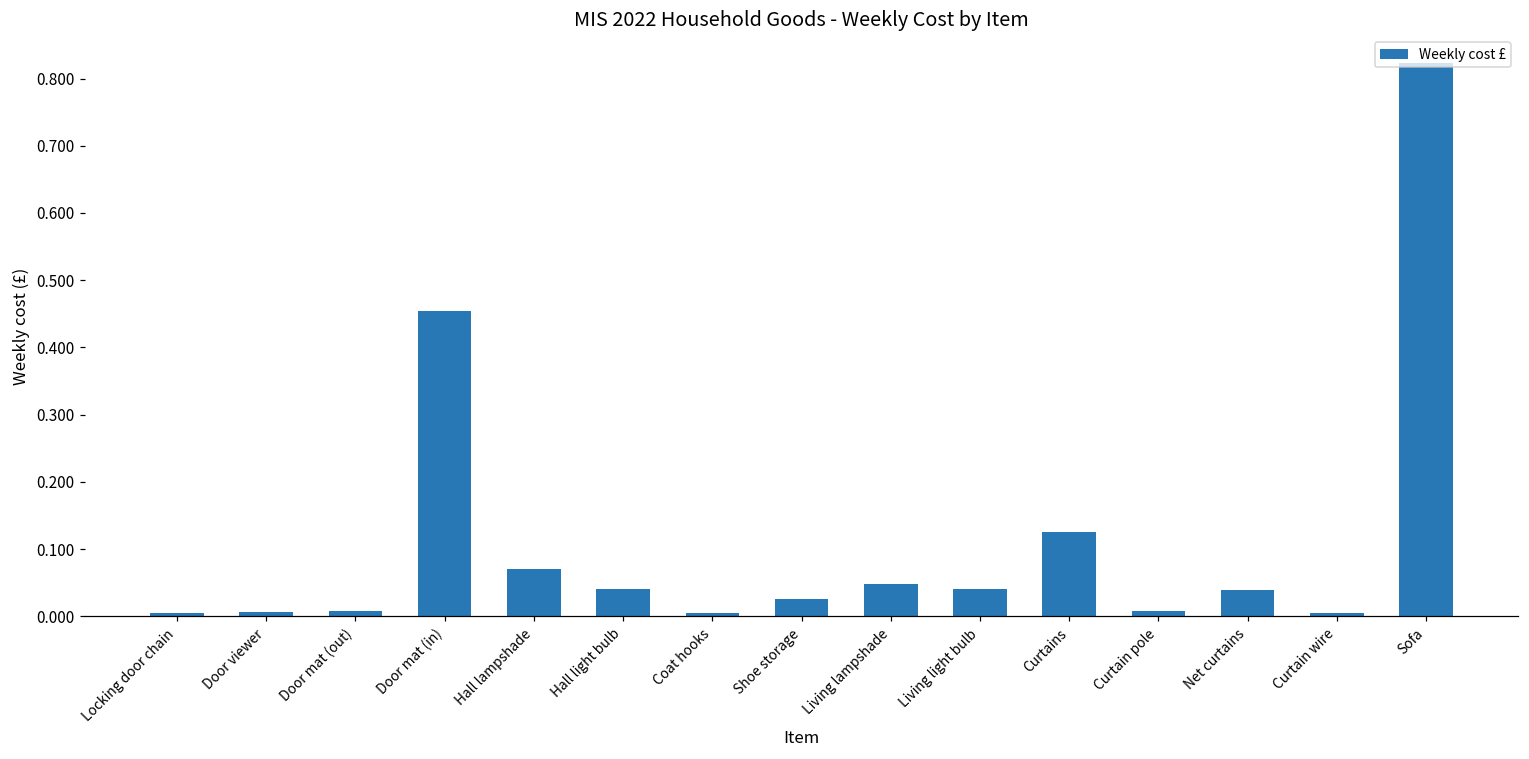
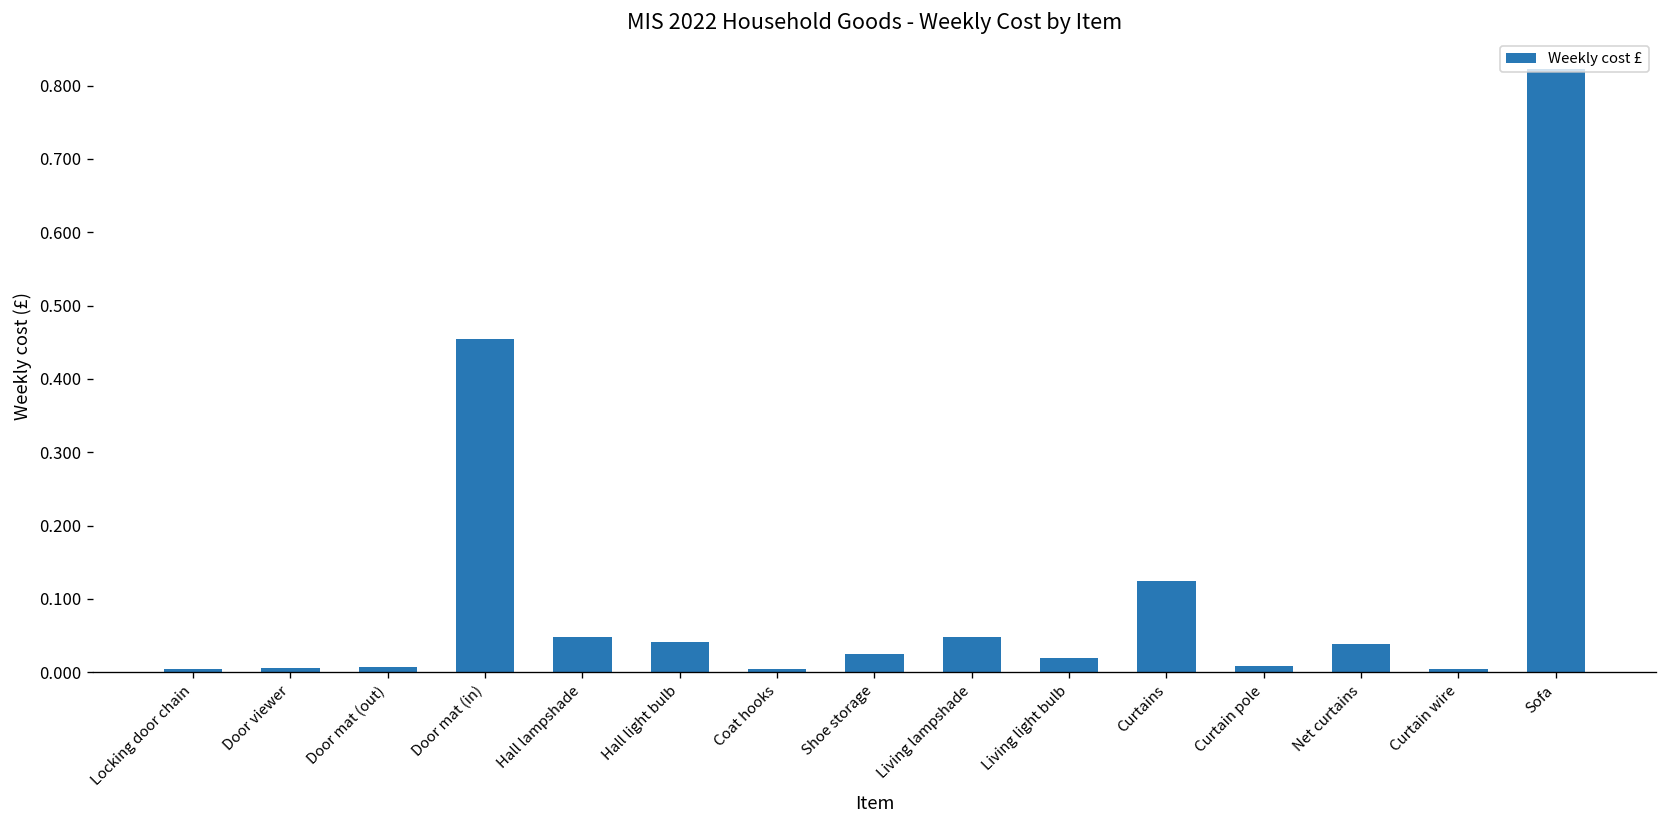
Hall lampshade: 0.07 -> 0.05
Living light bulb: 0.04 -> 0.02
